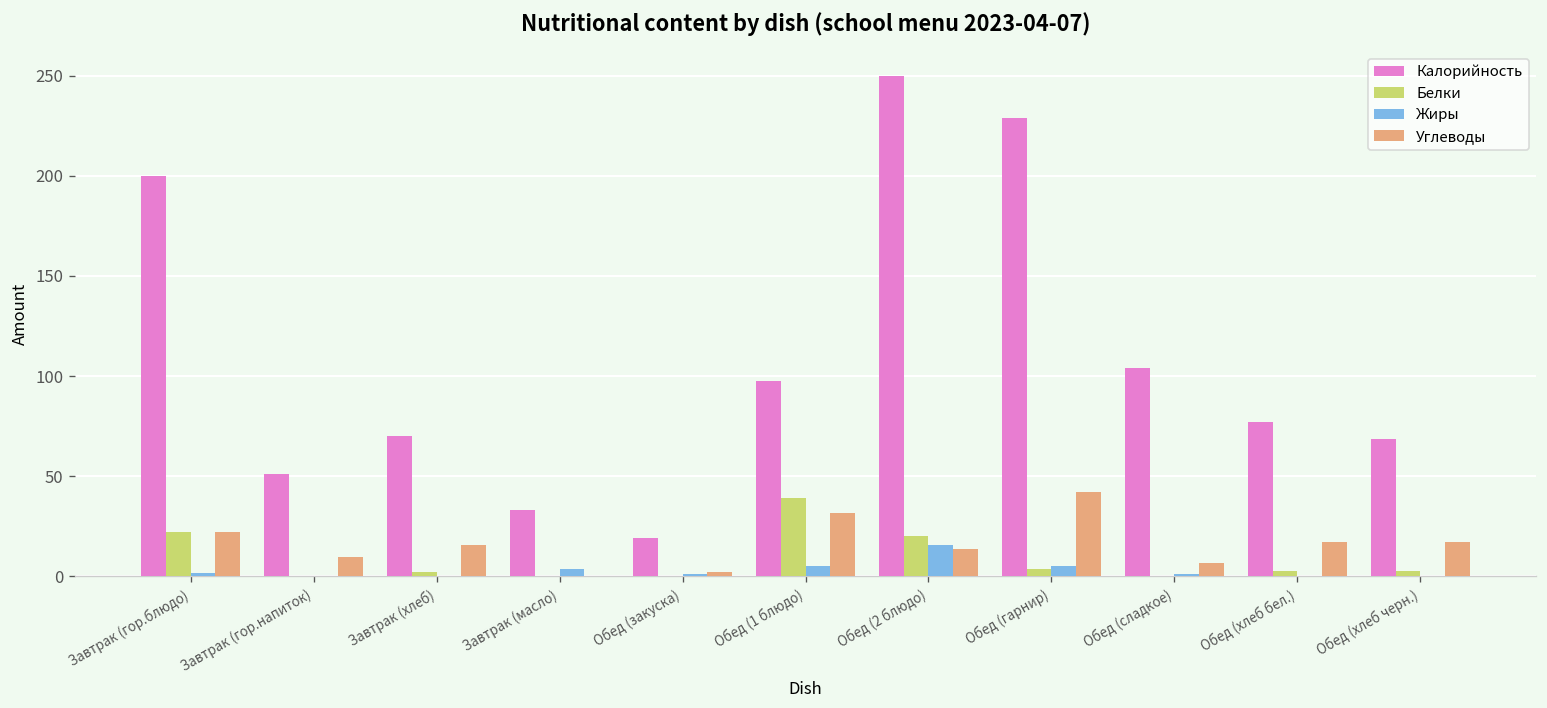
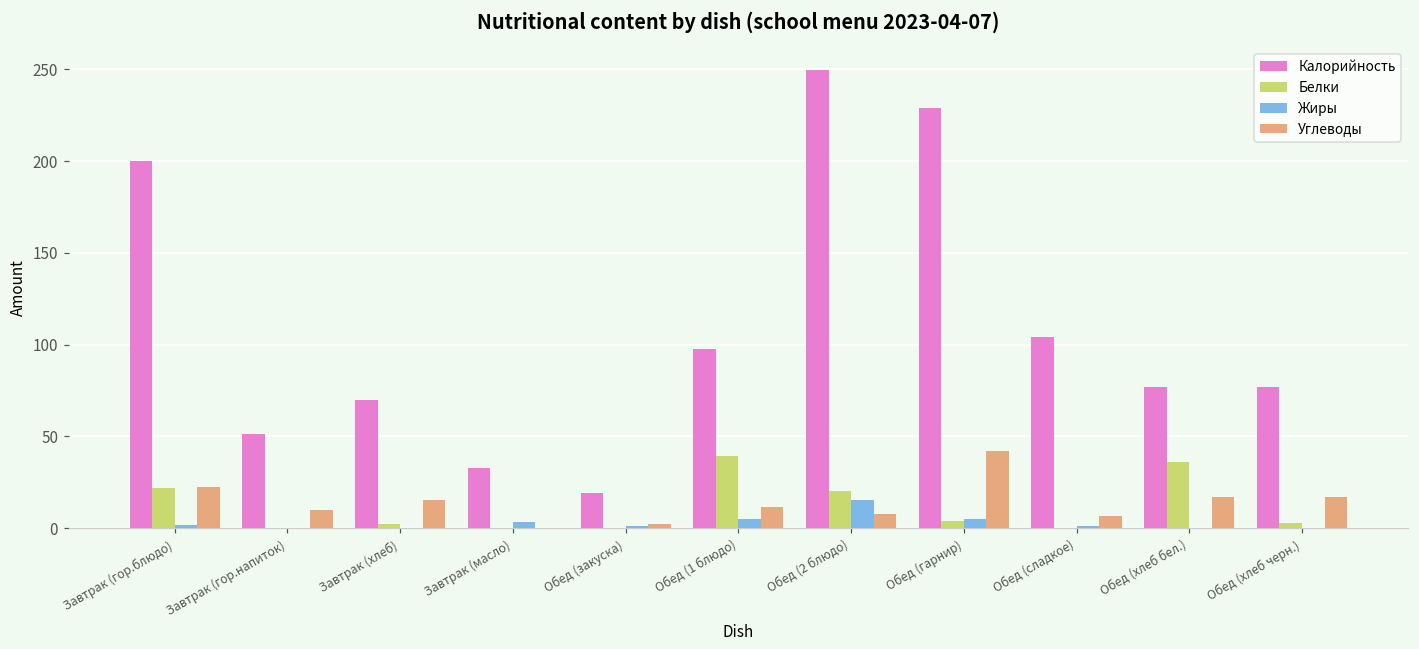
Углеводы, Обед (1 блюдо): 32 -> 12
Углеводы, Обед (2 блюдо): 14 -> 8
Белки, Обед (хлеб бел.): 3 -> 36
Калорийность, Обед (хлеб черн.): 68 -> 77
